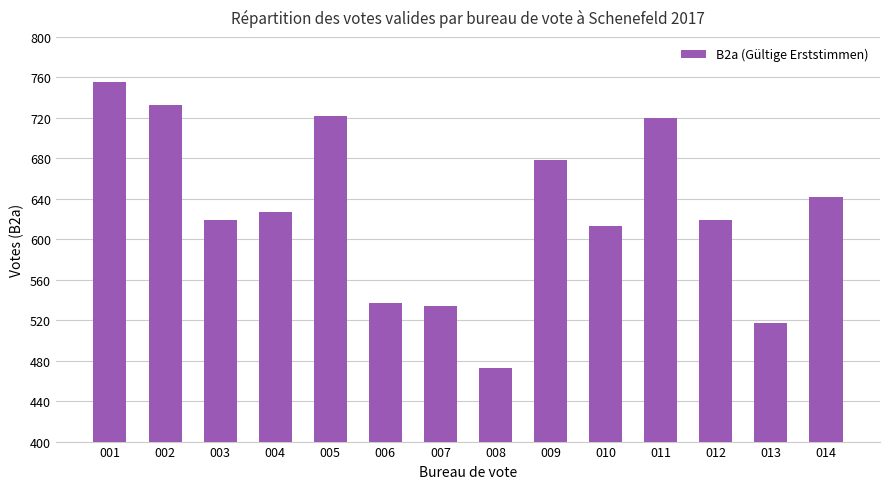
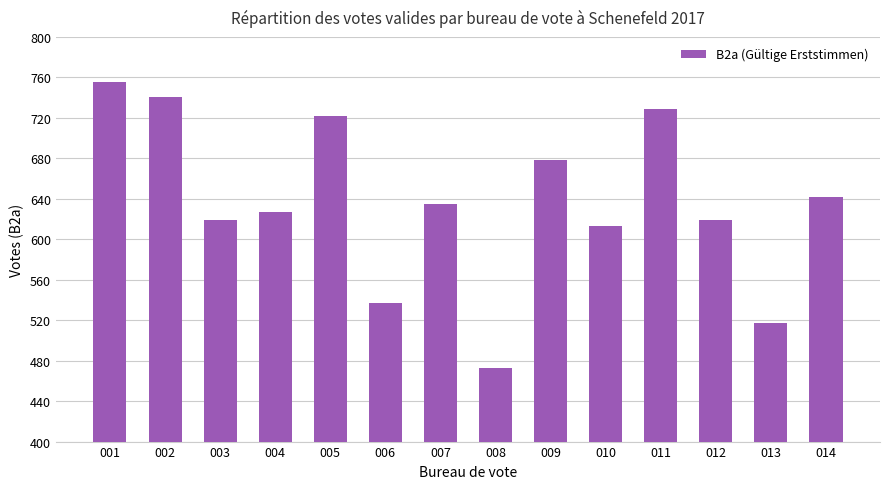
002: 733 -> 741
007: 534 -> 635
011: 720 -> 729
